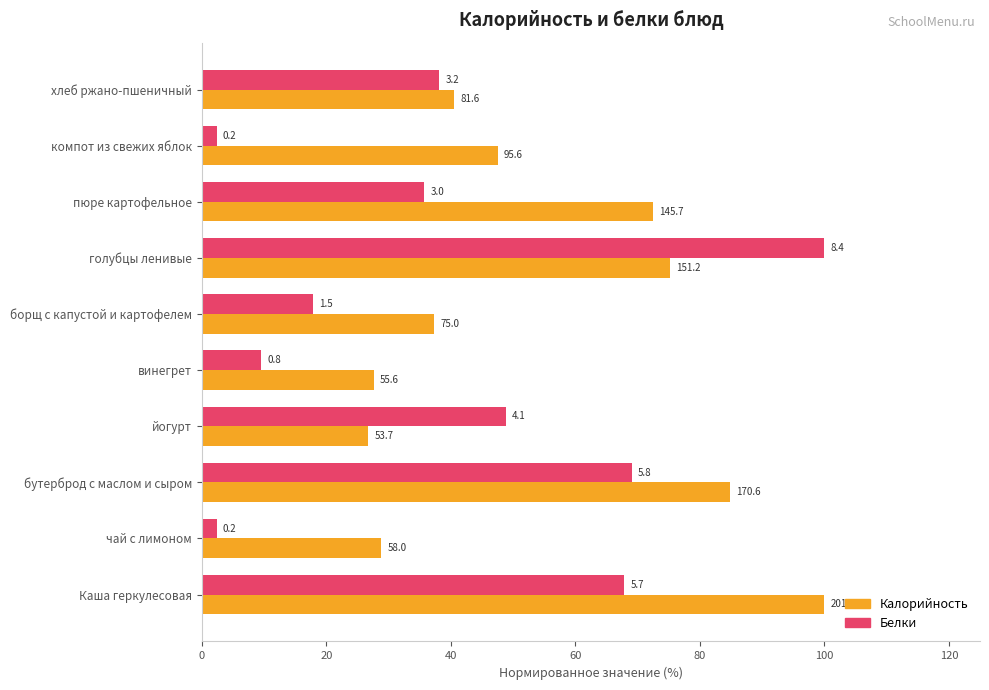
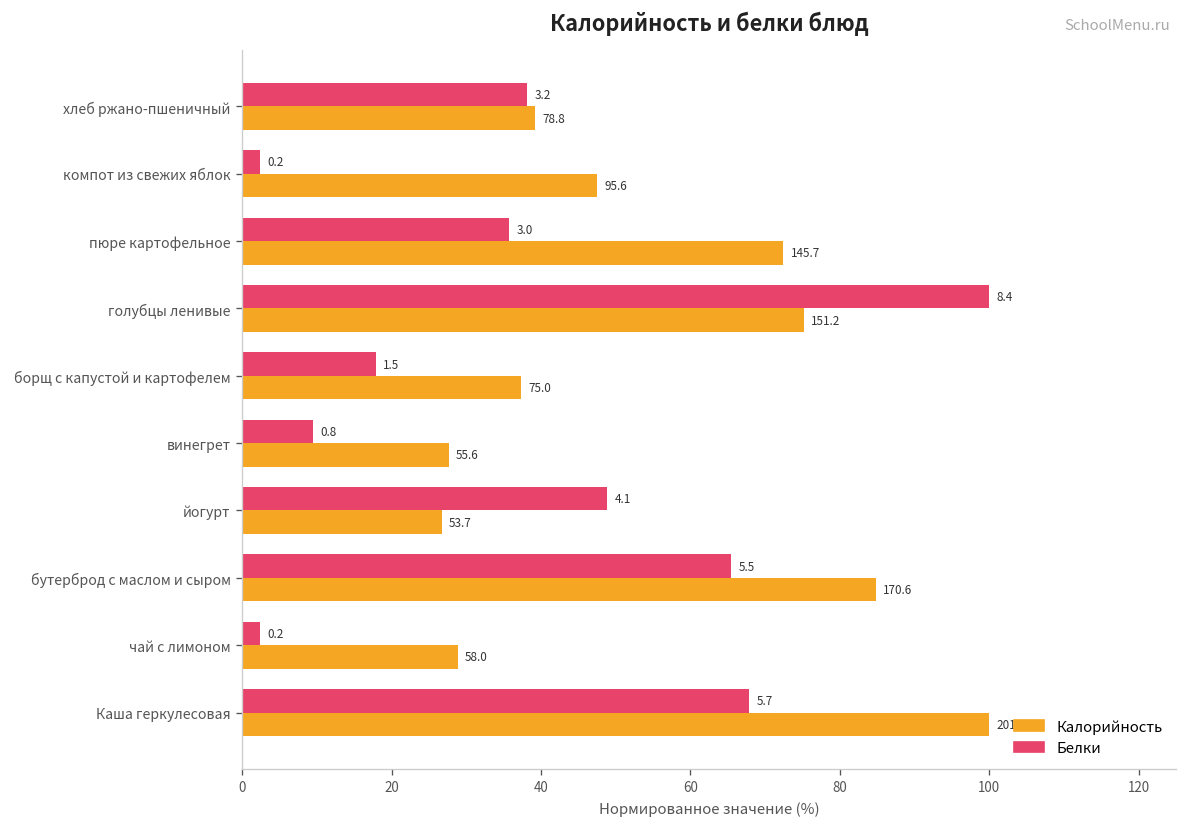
Калорийность, хлеб ржано-пшеничный: 81.6 -> 78.8
Белки, бутерброд с маслом и сыром: 5.8 -> 5.5
